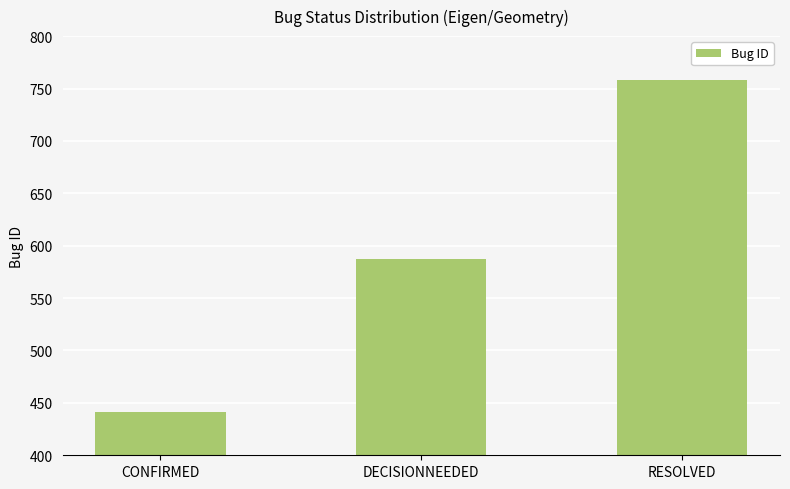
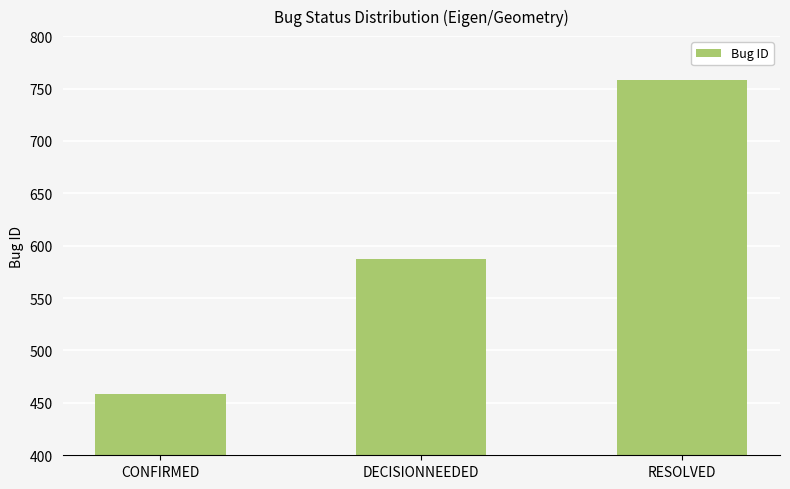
CONFIRMED: 441 -> 458
